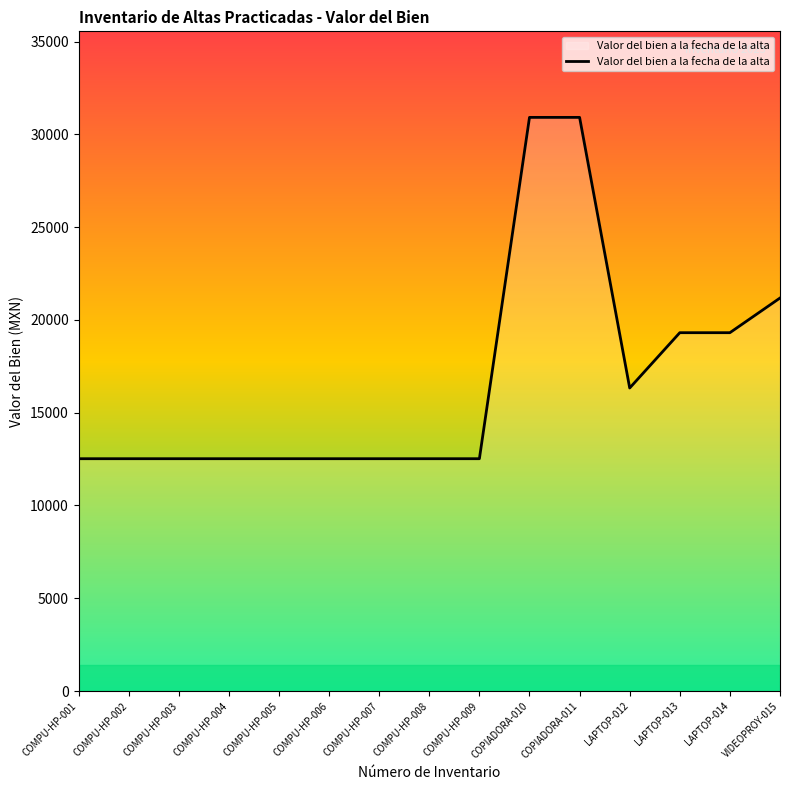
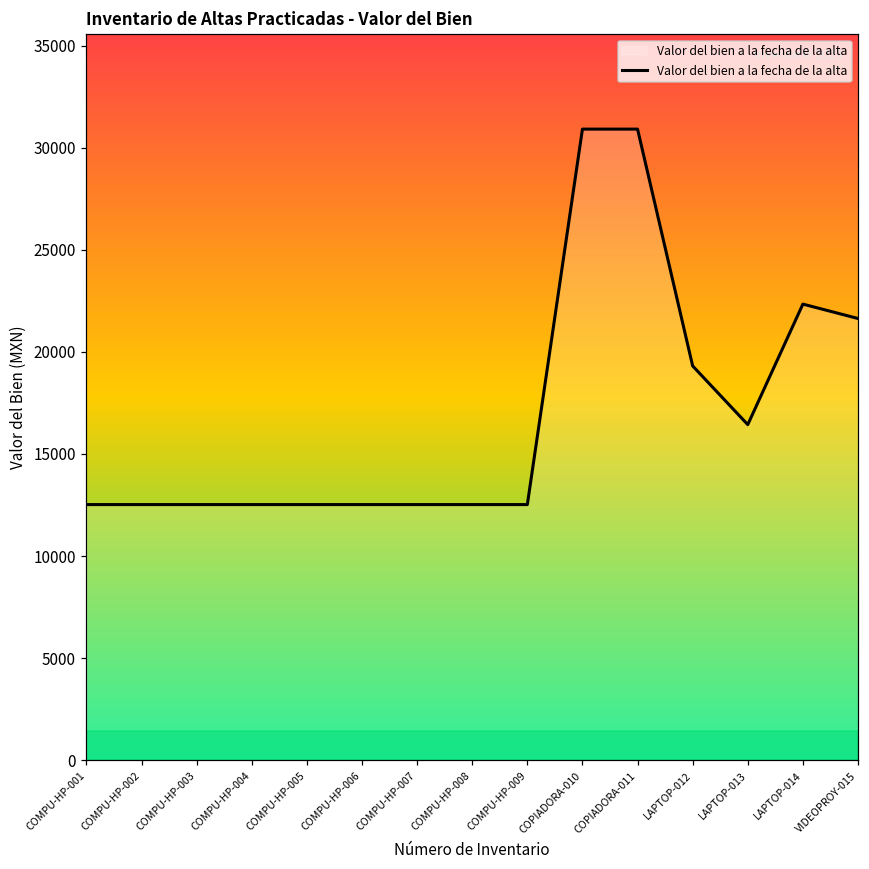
LAPTOP-012: 16300 -> 19300
LAPTOP-013: 19300 -> 16400
LAPTOP-014: 19300 -> 22300
VIDEOPROY-015: 21200 -> 21600
